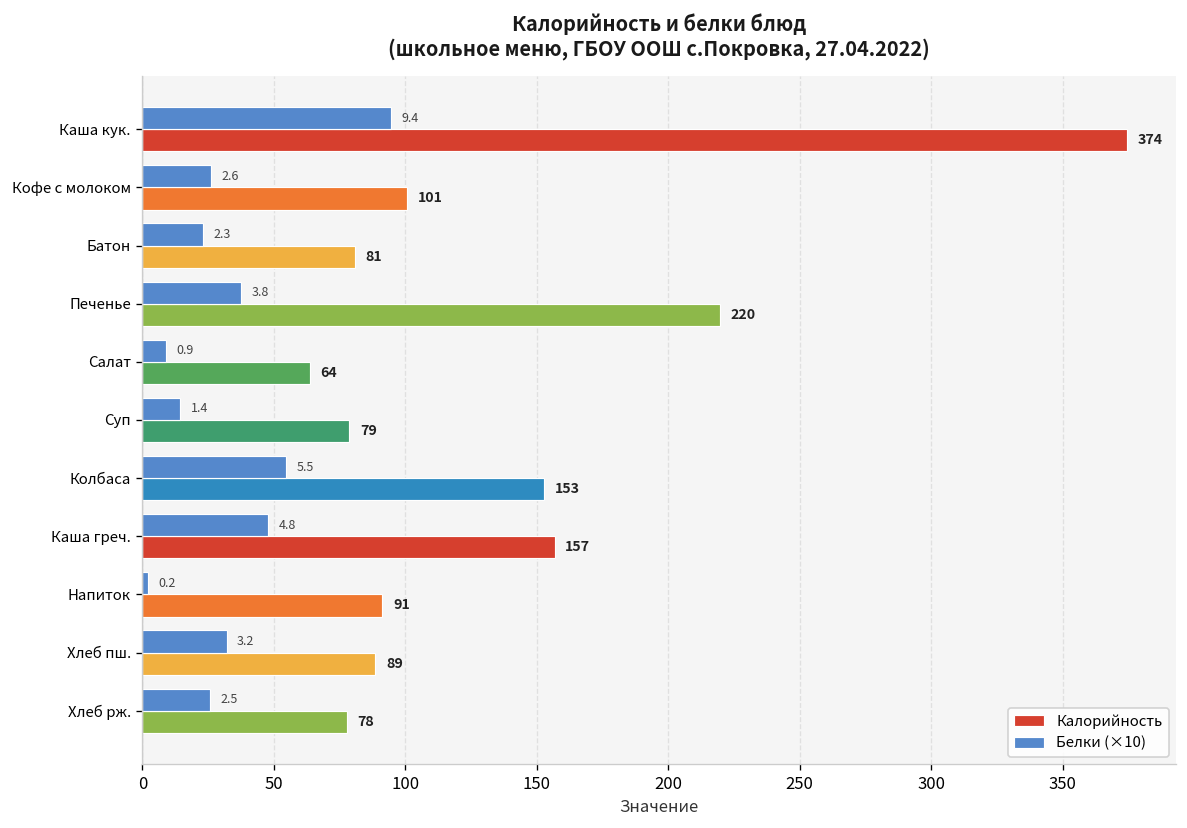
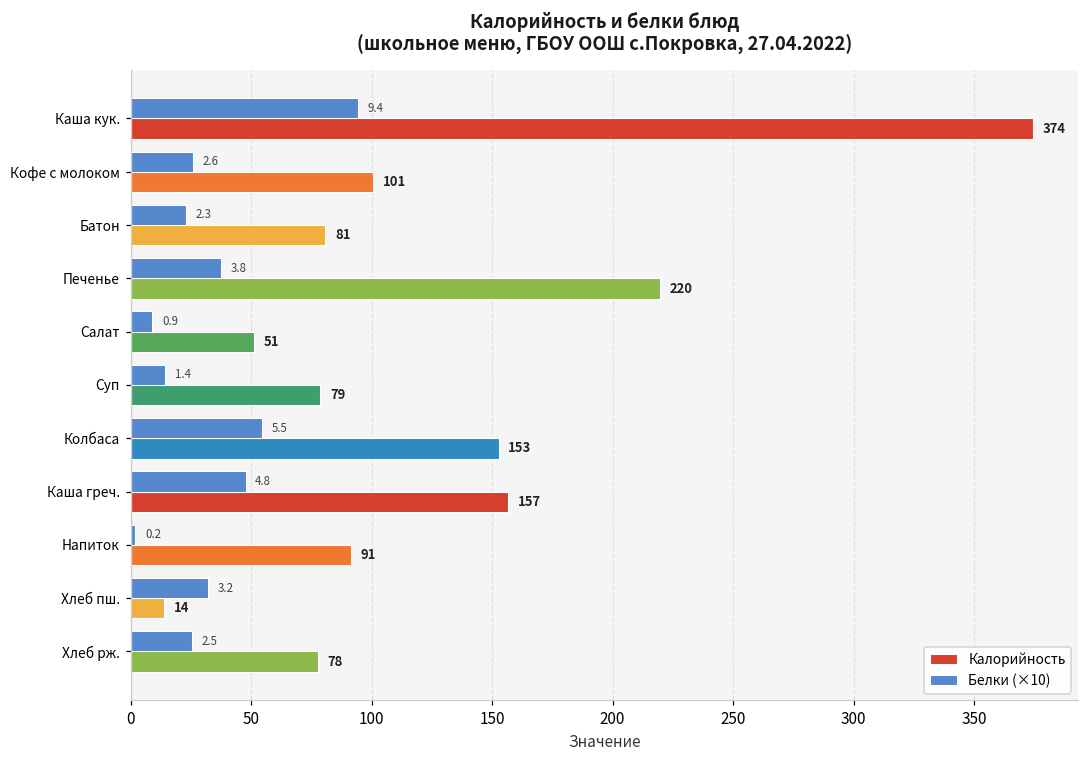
Калорийность, Салат: 64 -> 51
Калорийность, Хлеб пш.: 89 -> 14
